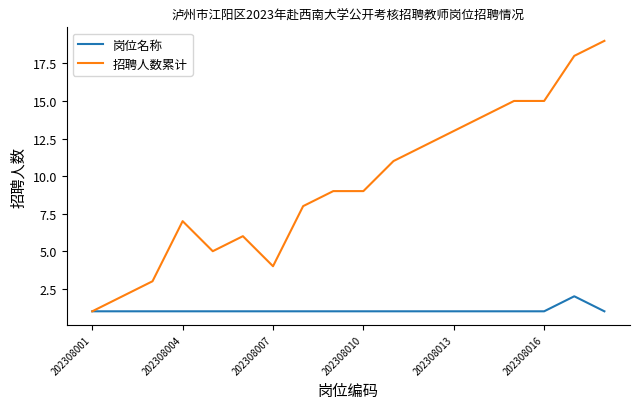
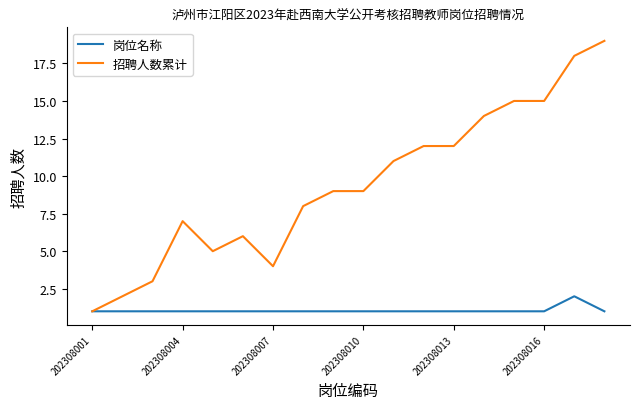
招聘人数累计, 202308013: 13 -> 12
